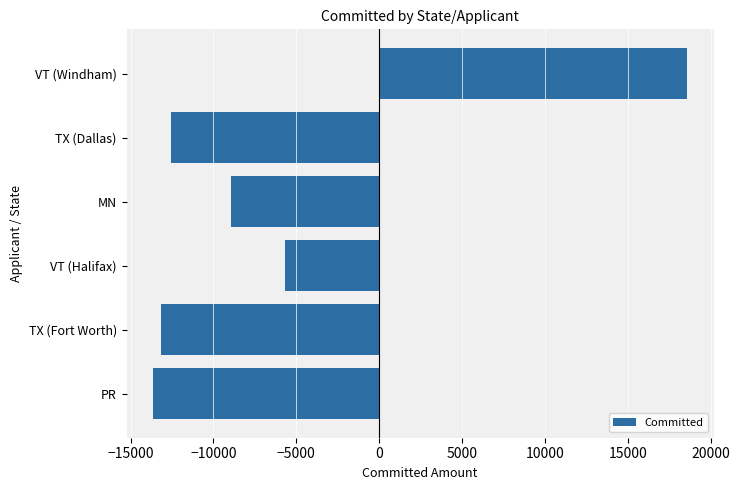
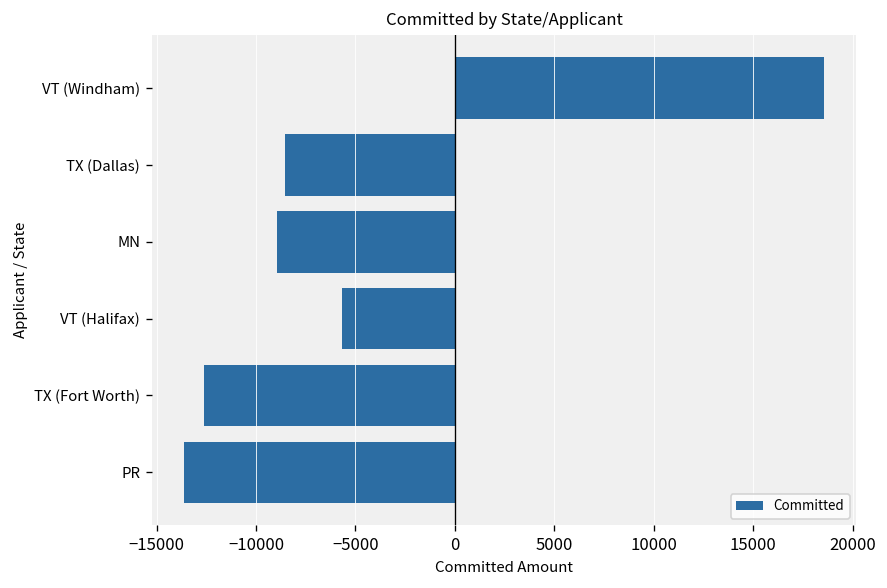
TX (Dallas): -12500 -> -8500
TX (Fort Worth): -13200 -> -12600
